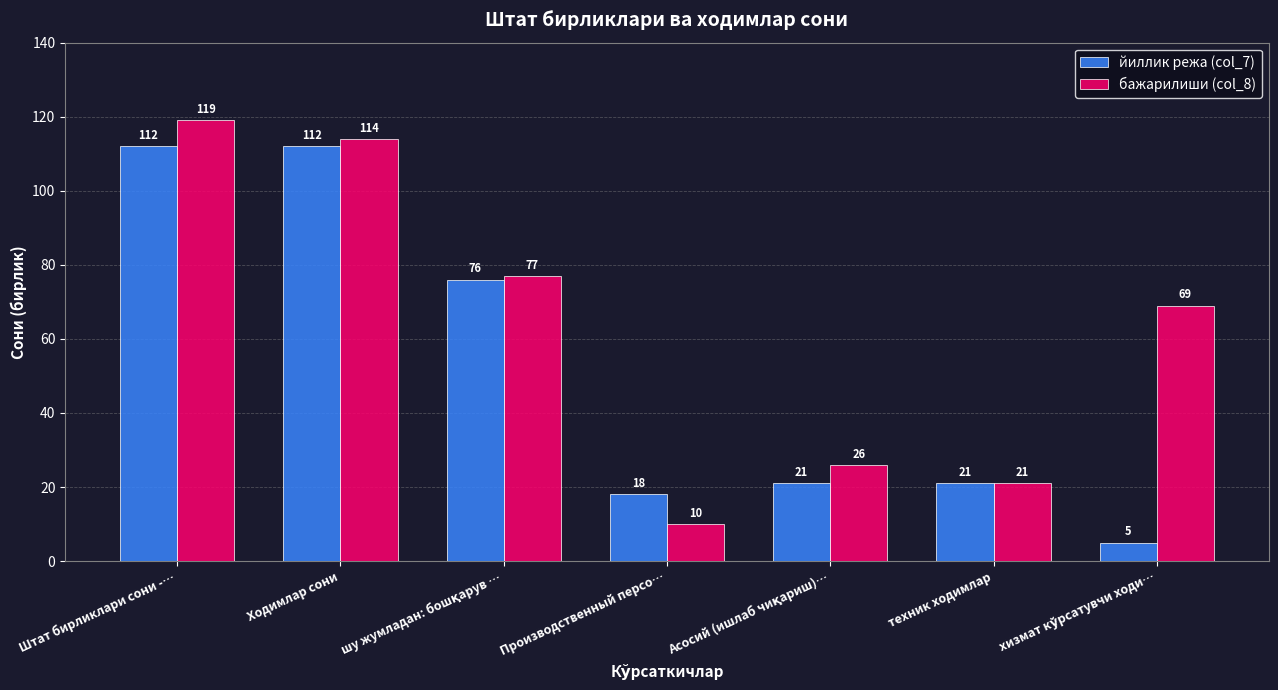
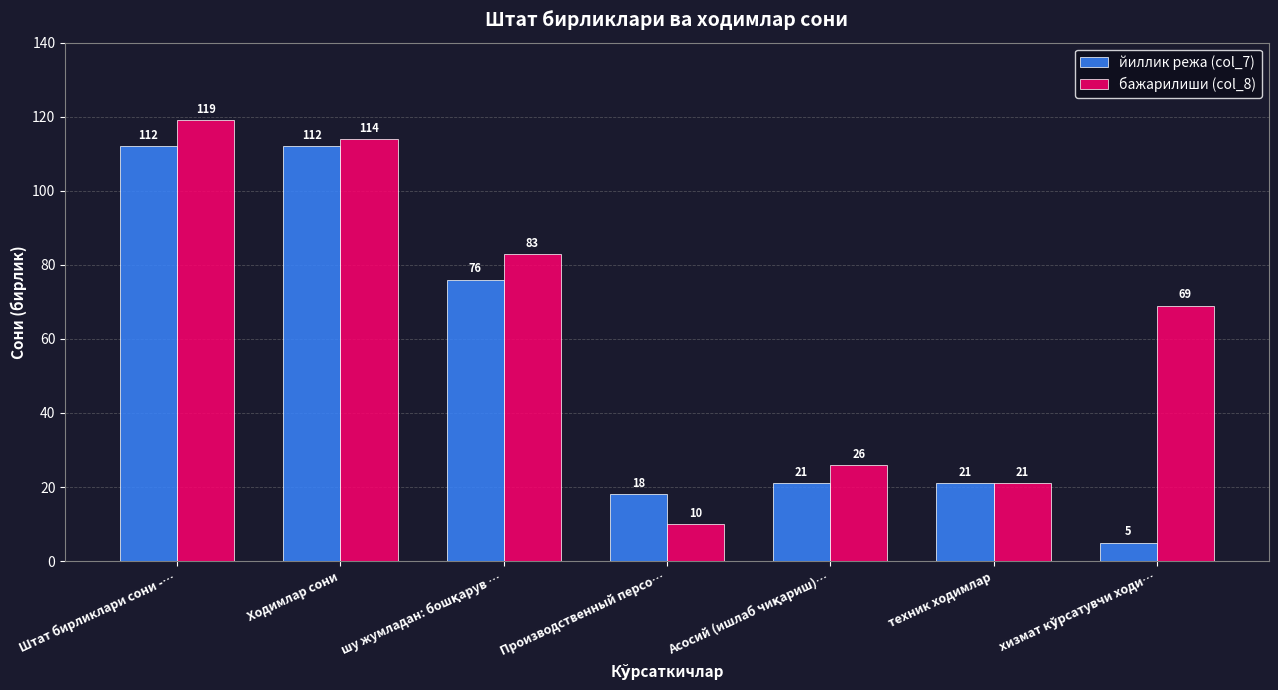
бажарилиши (col_8), шу жумладан: бошқарув …: 77 -> 83
